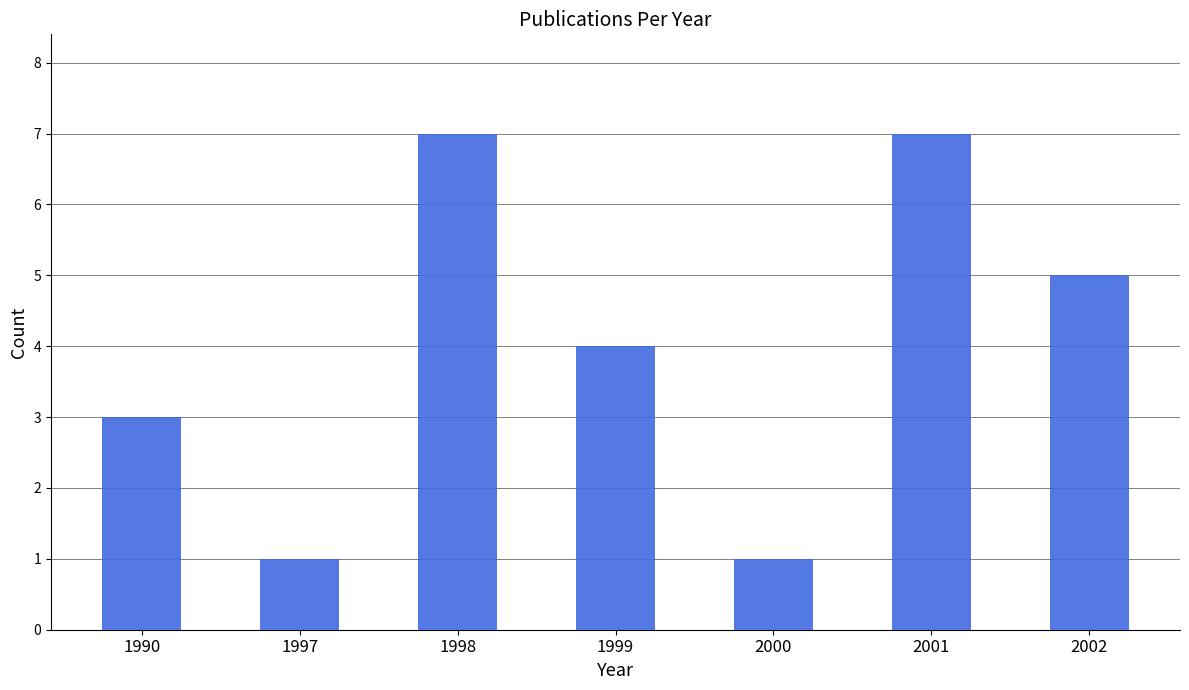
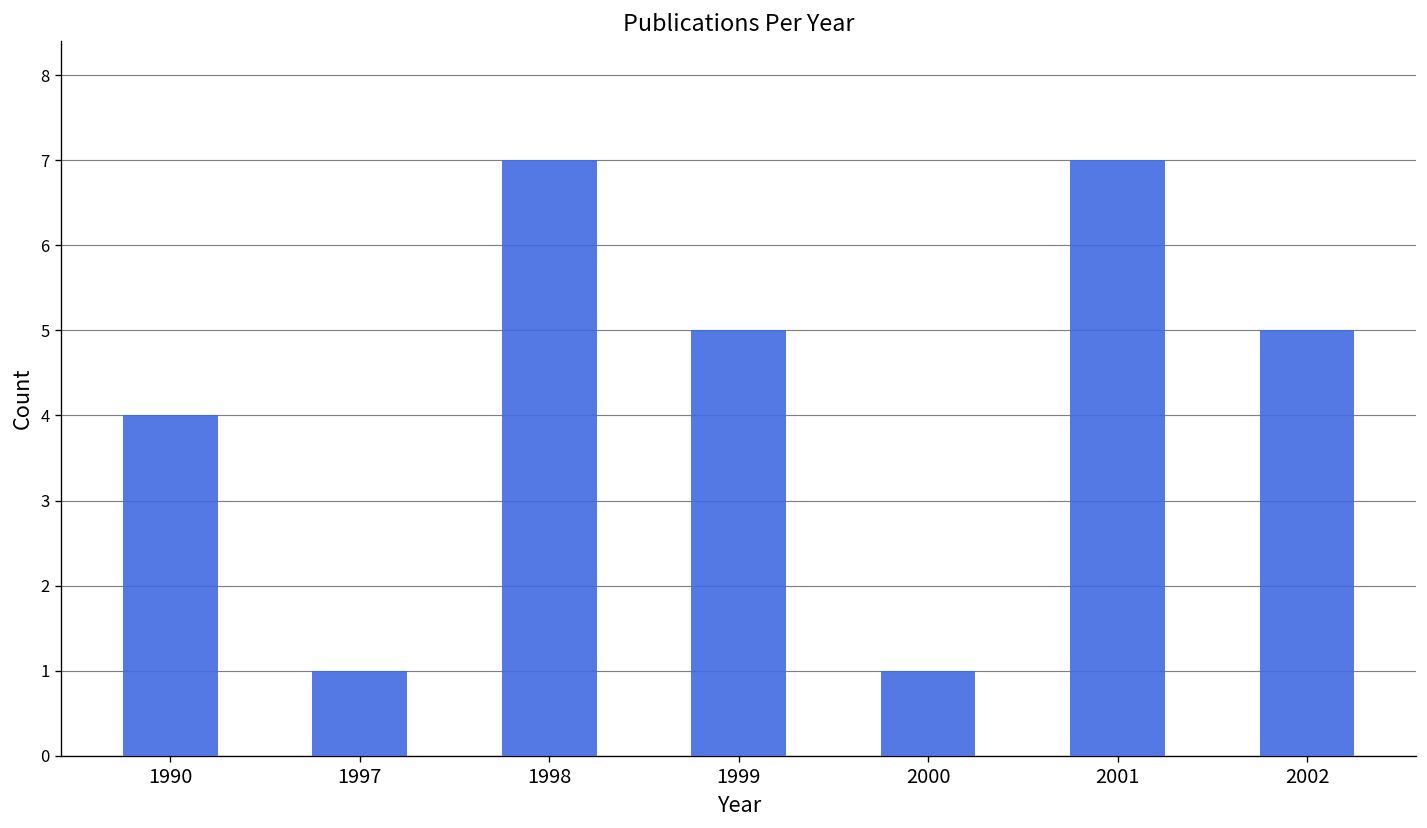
1990: 3 -> 4
1999: 4 -> 5
